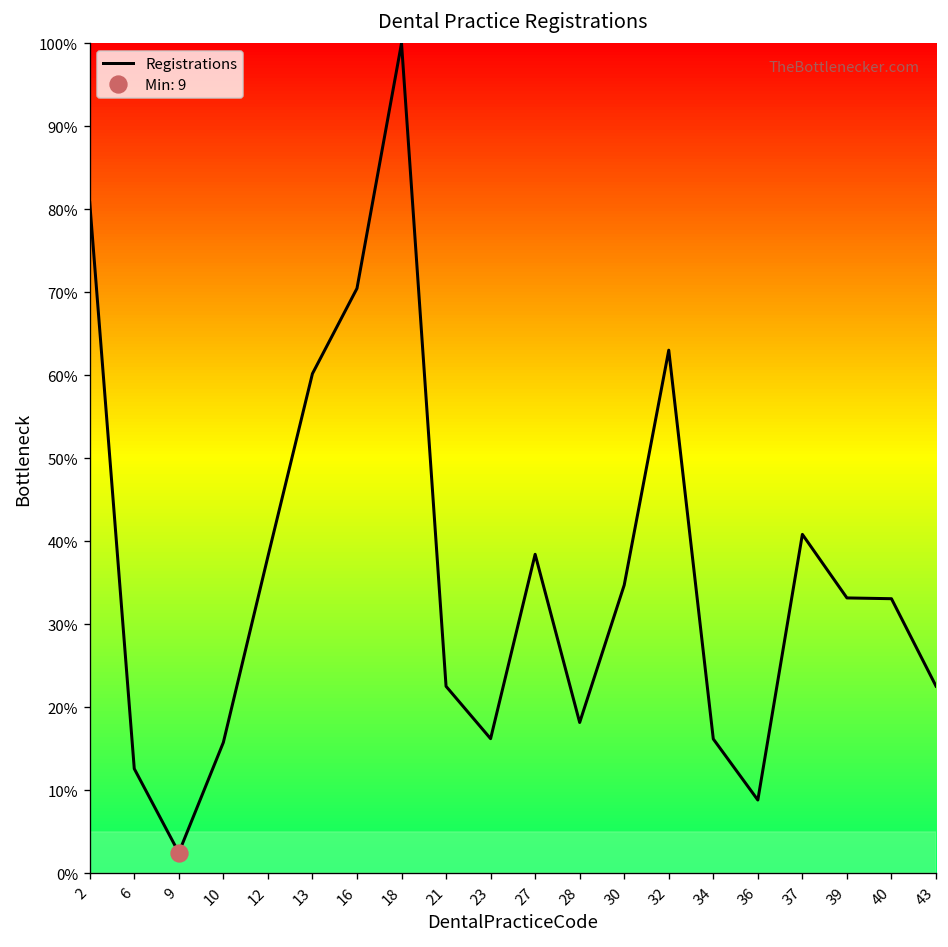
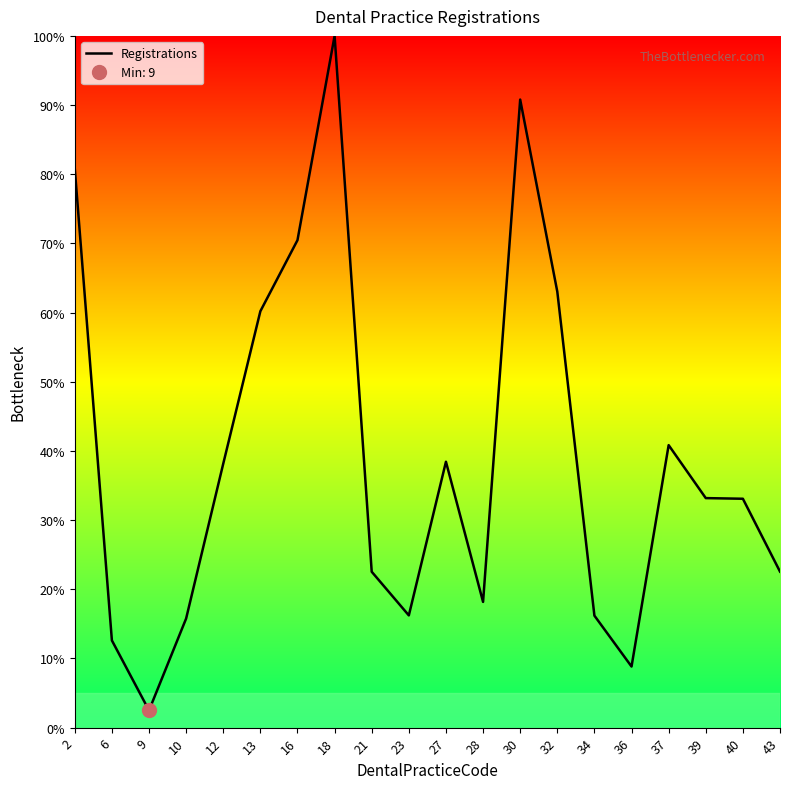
Registrations, 30: 35% -> 91%
